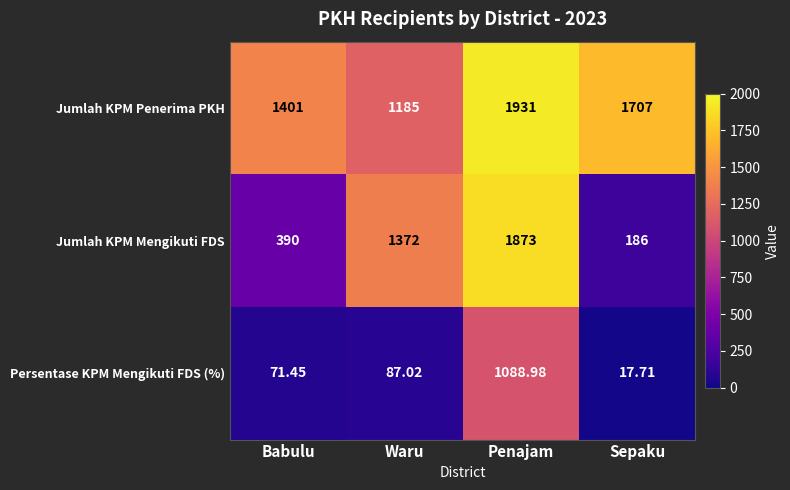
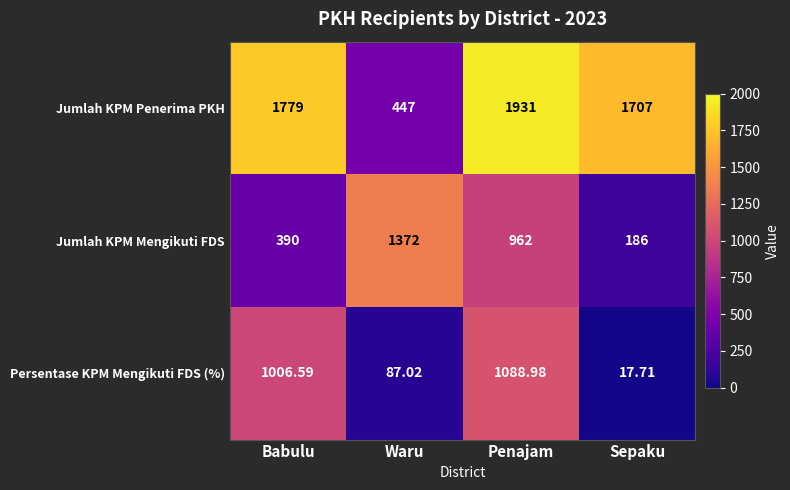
Jumlah KPM Penerima PKH, Babulu: 1401 -> 1779
Jumlah KPM Penerima PKH, Waru: 1185 -> 447
Jumlah KPM Mengikuti FDS, Penajam: 1873 -> 962
Persentase KPM Mengikuti FDS (%), Babulu: 71.45 -> 1006.59
